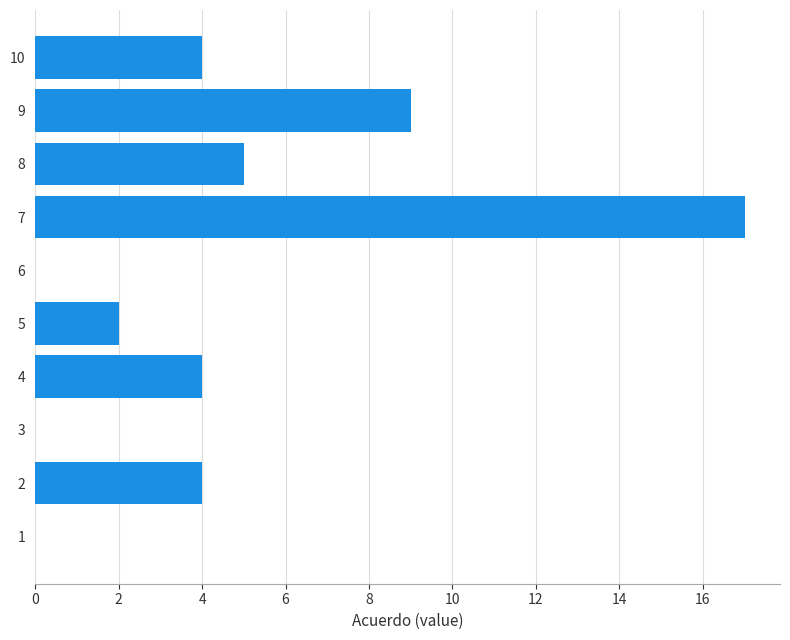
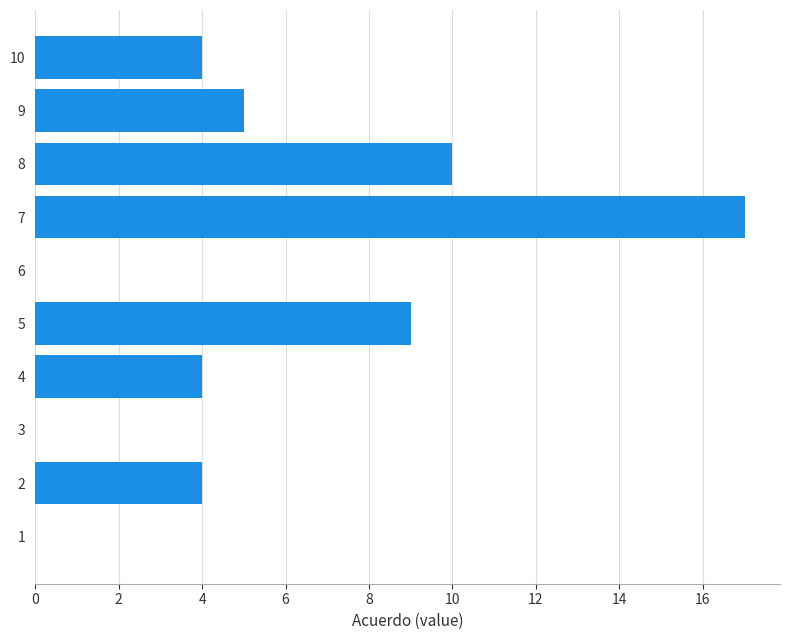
9: 9 -> 5
8: 5 -> 10
5: 2 -> 9
